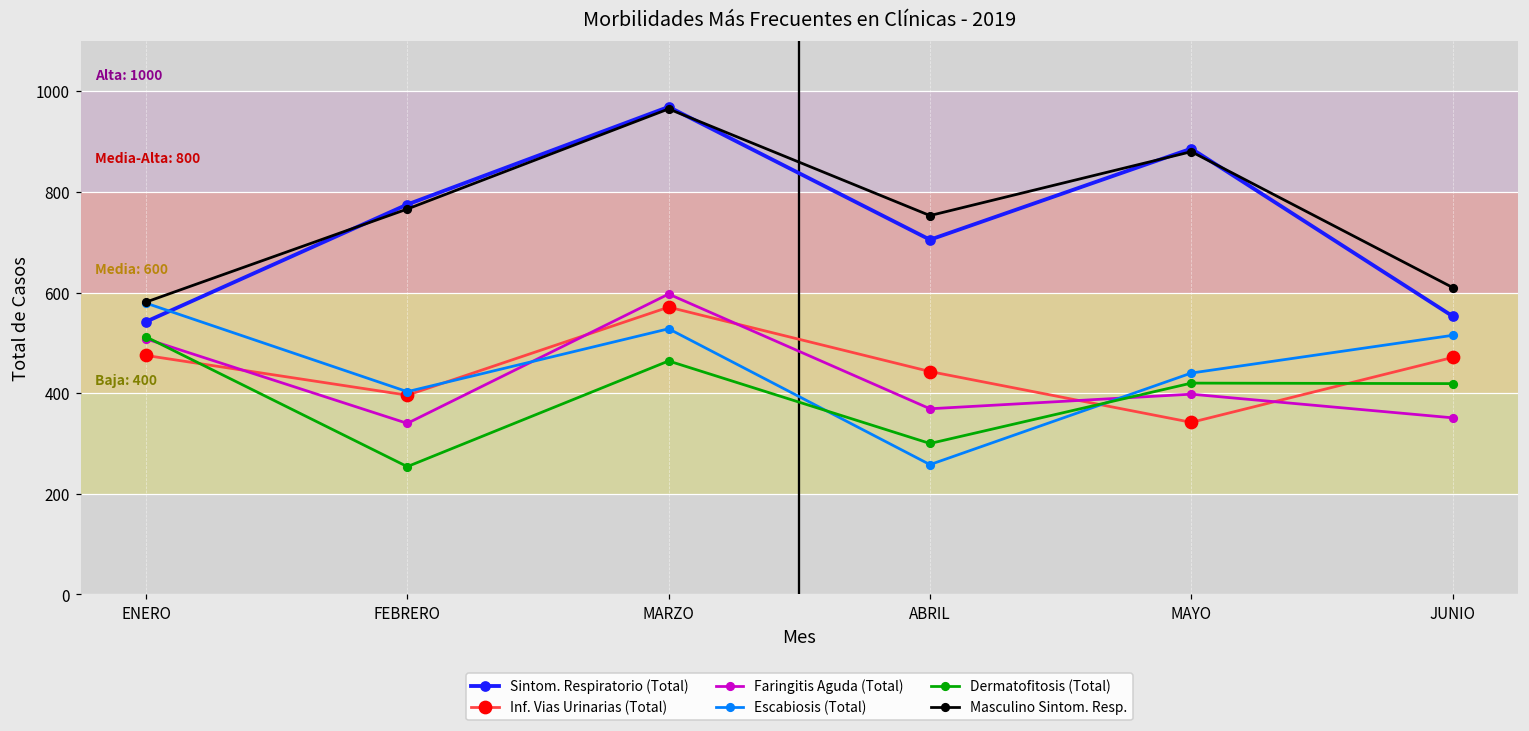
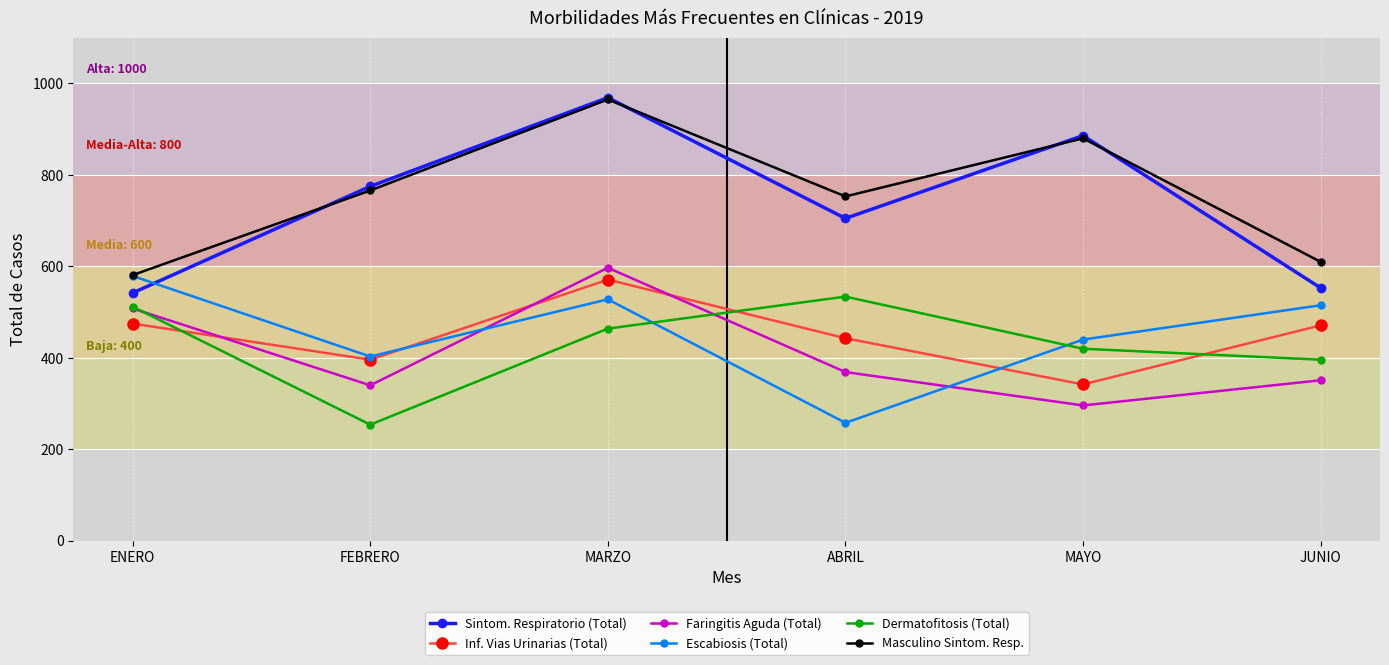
Dermatofitosis (Total), ABRIL: 300 -> 530
Faringitis Aguda (Total), MAYO: 400 -> 300
Dermatofitosis (Total), JUNIO: 420 -> 400
